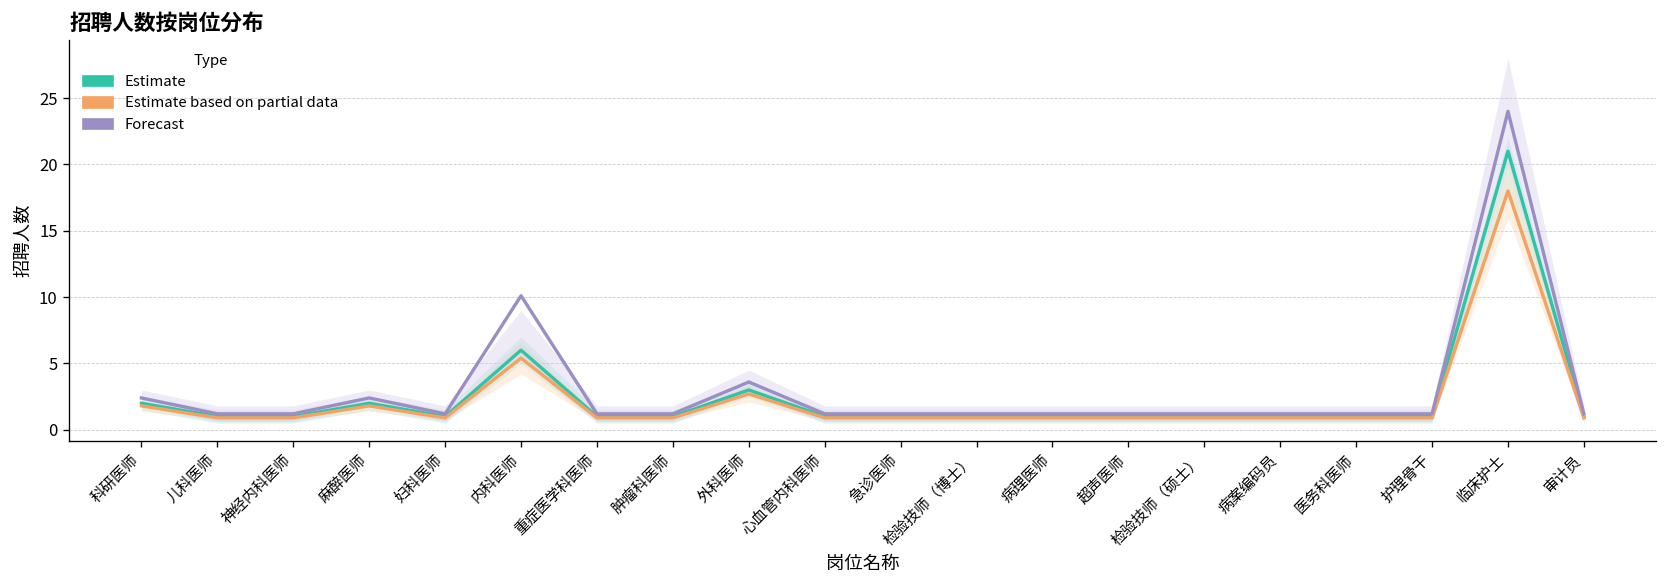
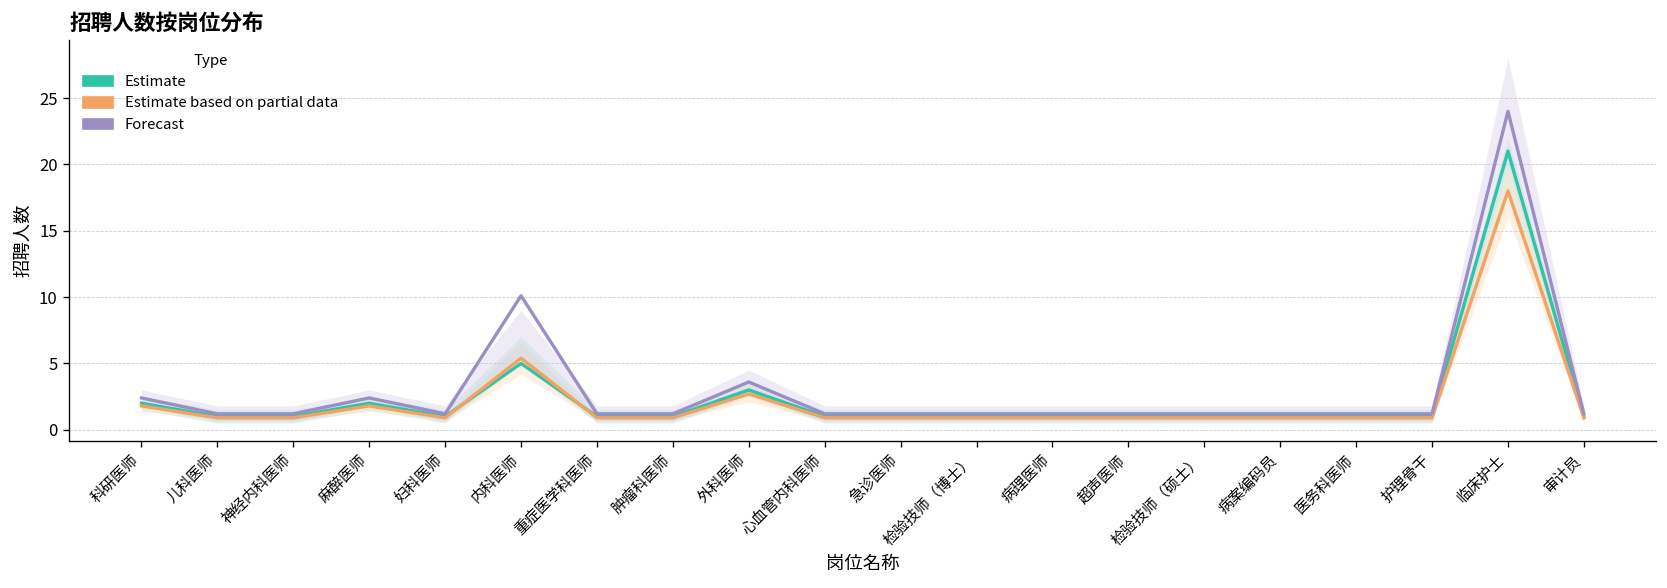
Estimate, 内科医师: 6 -> 5
